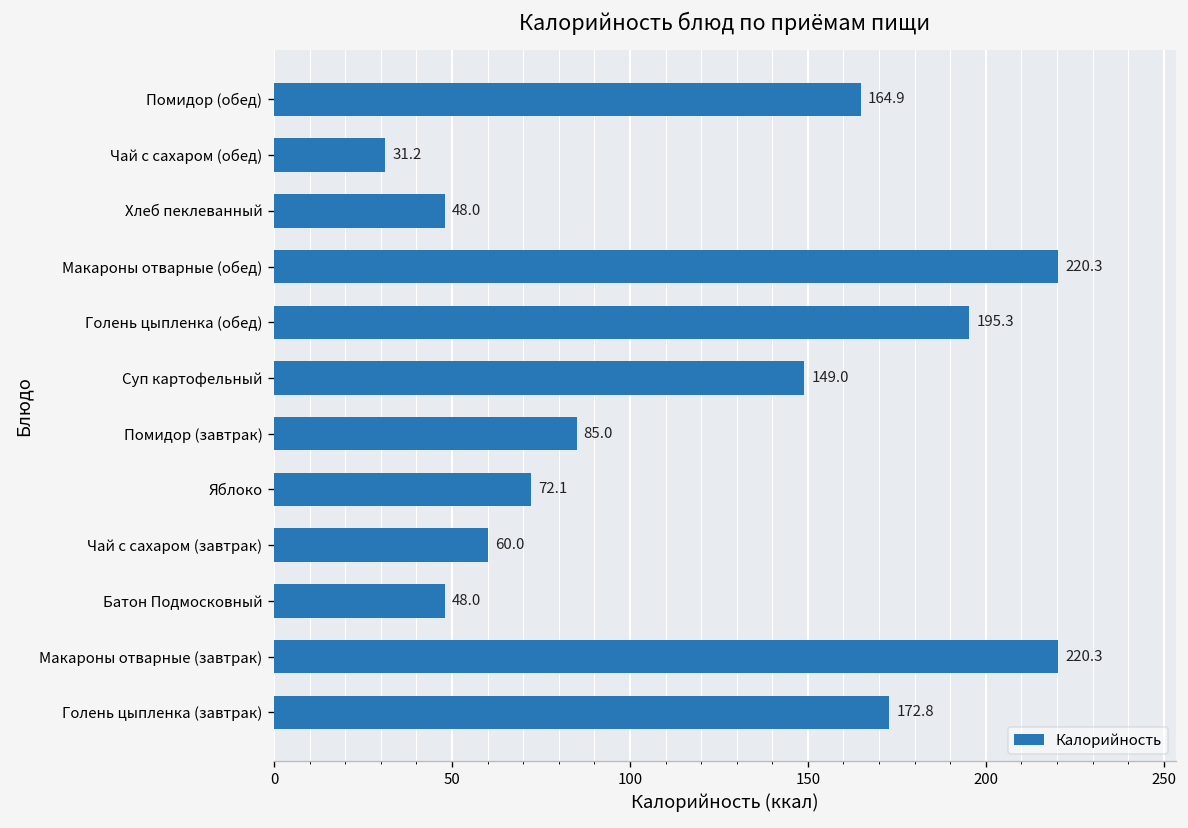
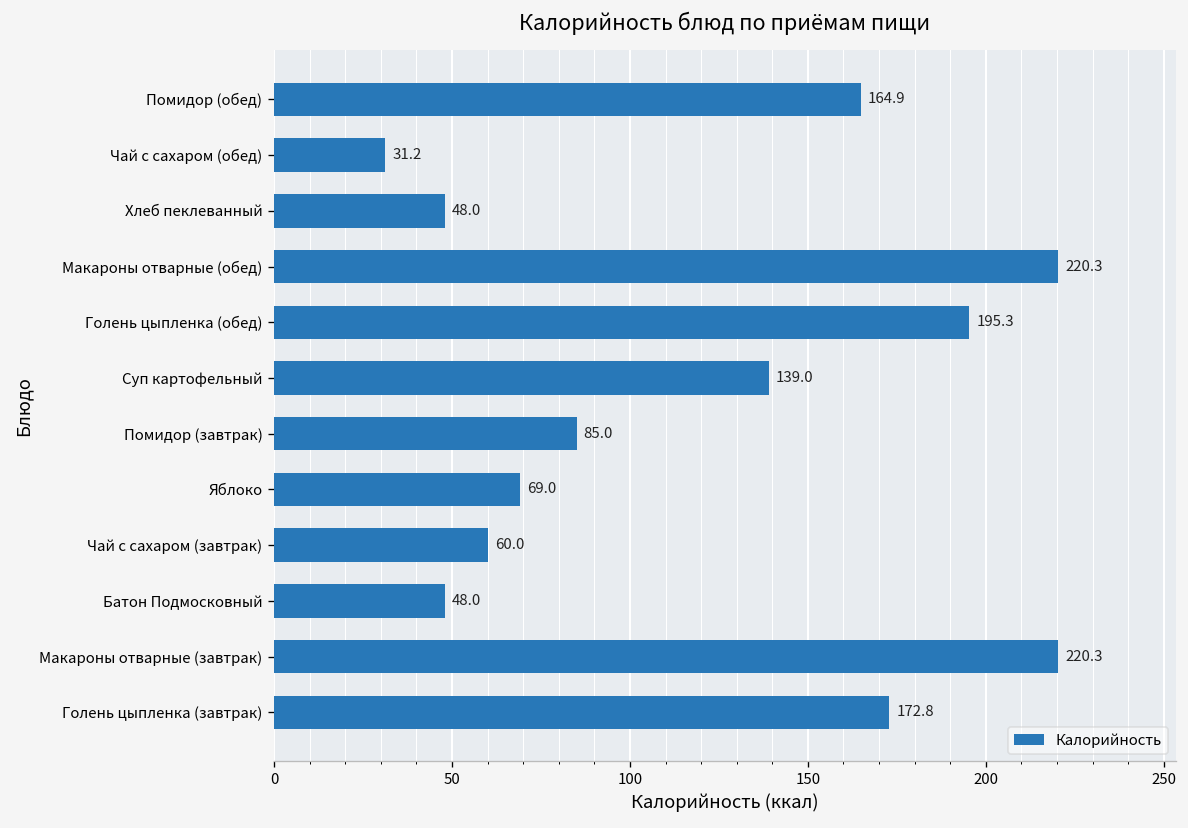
Суп картофельный: 149.0 -> 139.0
Яблоко: 72.1 -> 69.0
